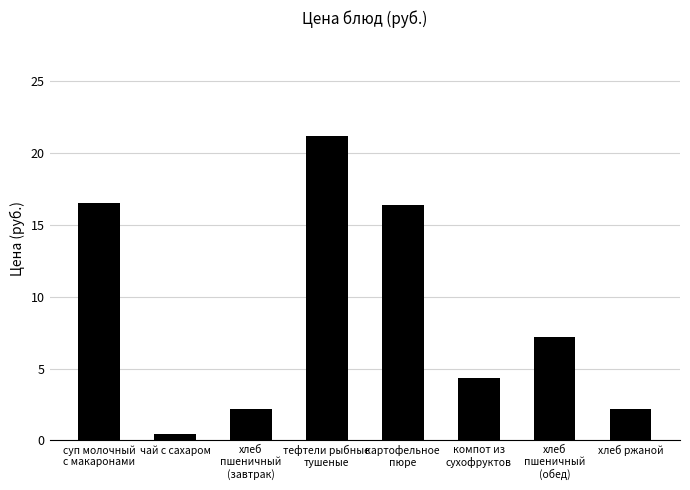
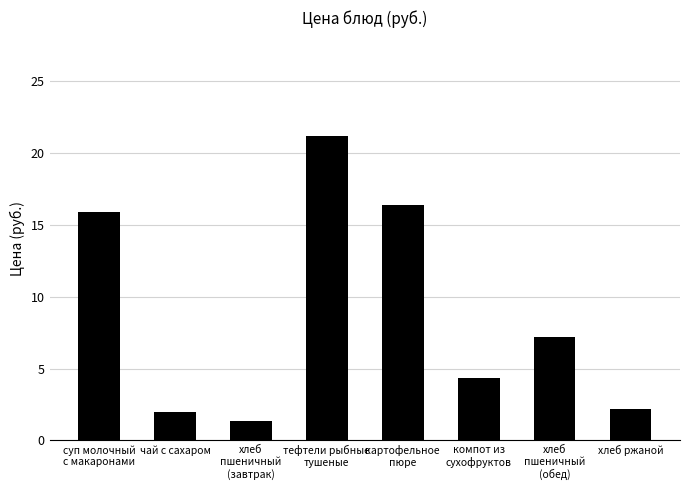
суп молочный с макаронами: 16.5 -> 15.9
чай с сахаром: 0.4 -> 2.0
хлеб пшеничный (завтрак): 2.2 -> 1.4
